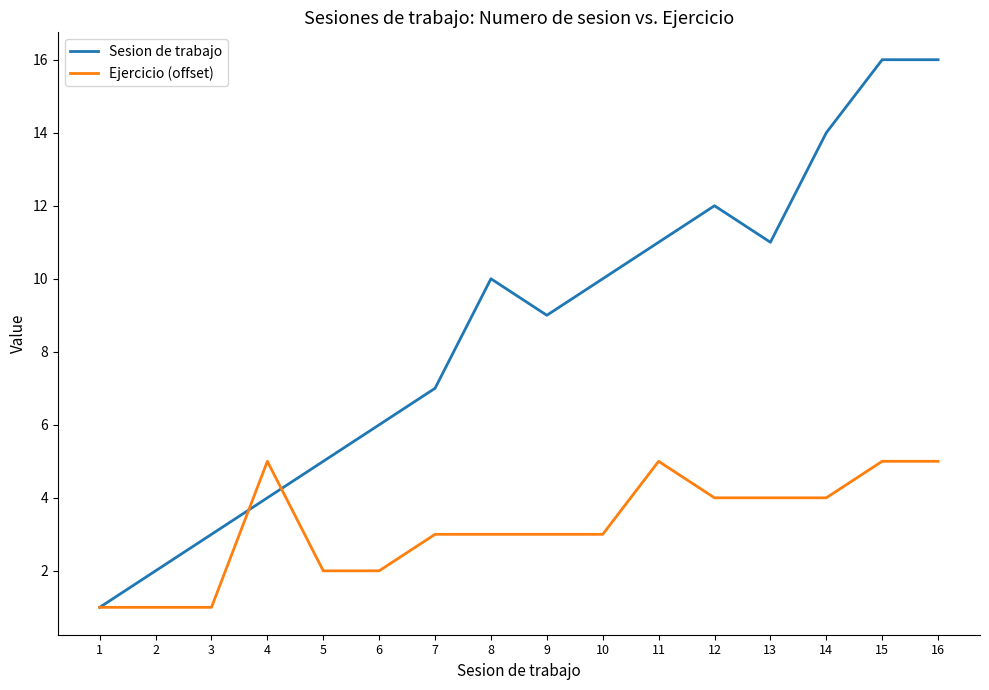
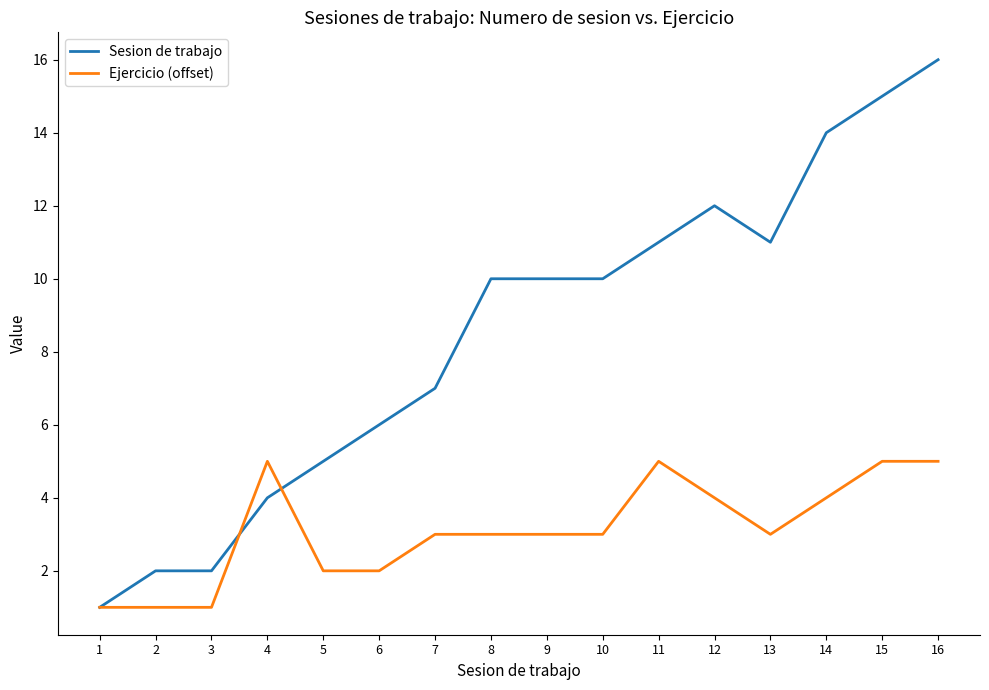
Sesion de trabajo, 3: 3 -> 2
Sesion de trabajo, 9: 9 -> 10
Ejercicio (offset), 13: 4.0 -> 3.0
Sesion de trabajo, 15: 16 -> 15
